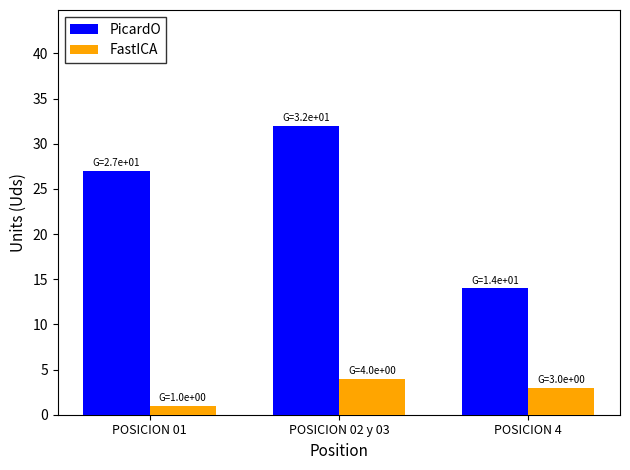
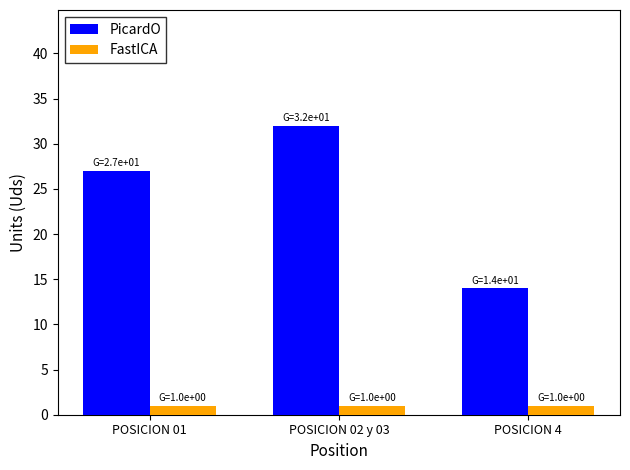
FastICA, POSICION 02 y 03: 4.0e+00 -> 1.0e+00
FastICA, POSICION 4: 3.0e+00 -> 1.0e+00
